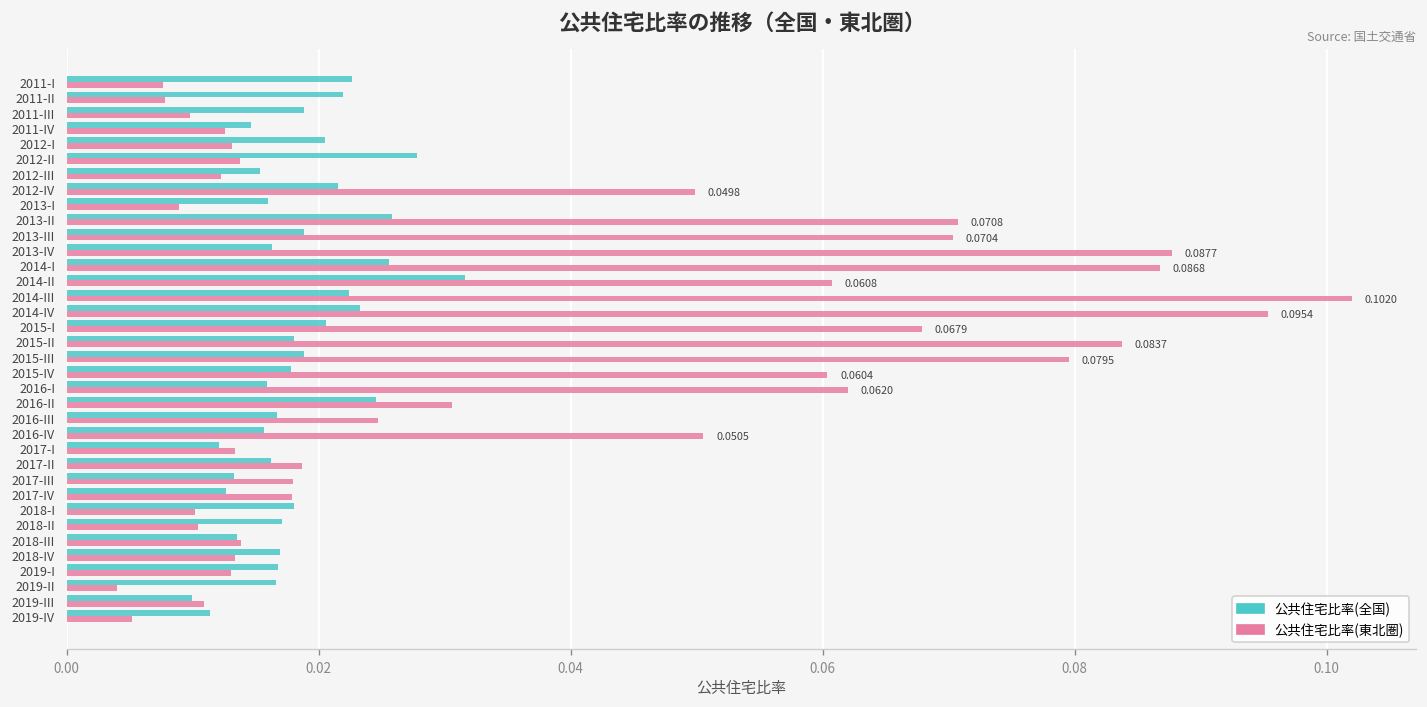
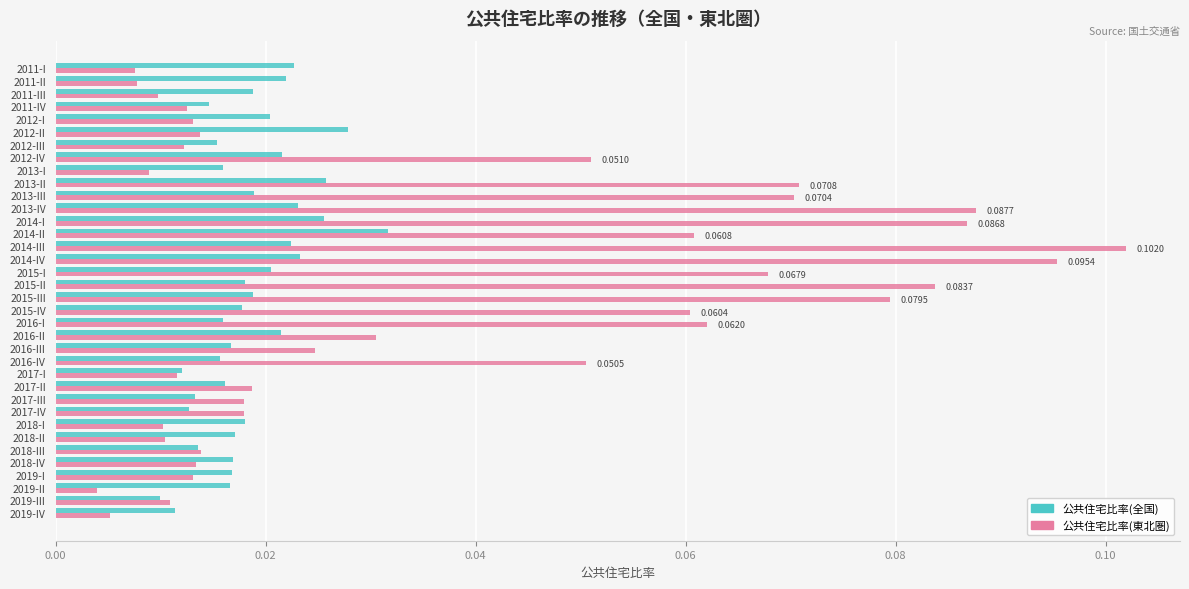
公共住宅比率(東北圏), 2012-IV: 0.0498 -> 0.0510
公共住宅比率(全国), 2013-IV: 0.0163 -> 0.0231
公共住宅比率(全国), 2016-II: 0.0246 -> 0.0214
公共住宅比率(東北圏), 2017-I: 0.0133 -> 0.0116
